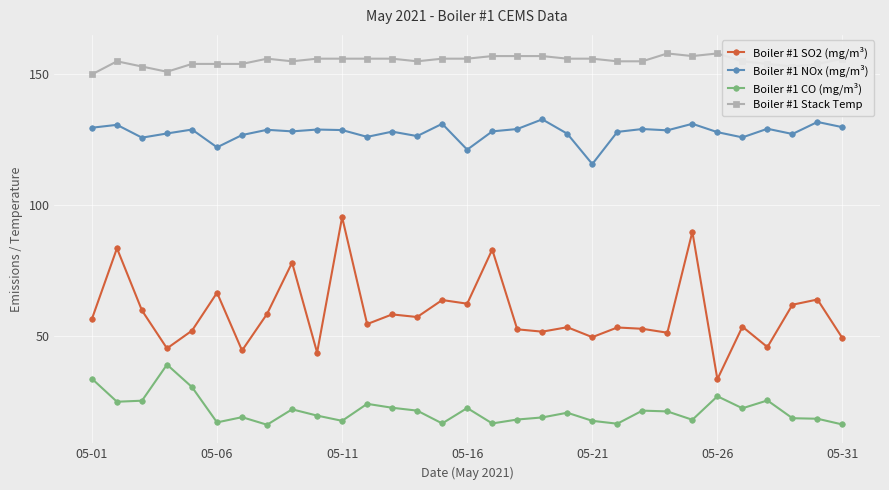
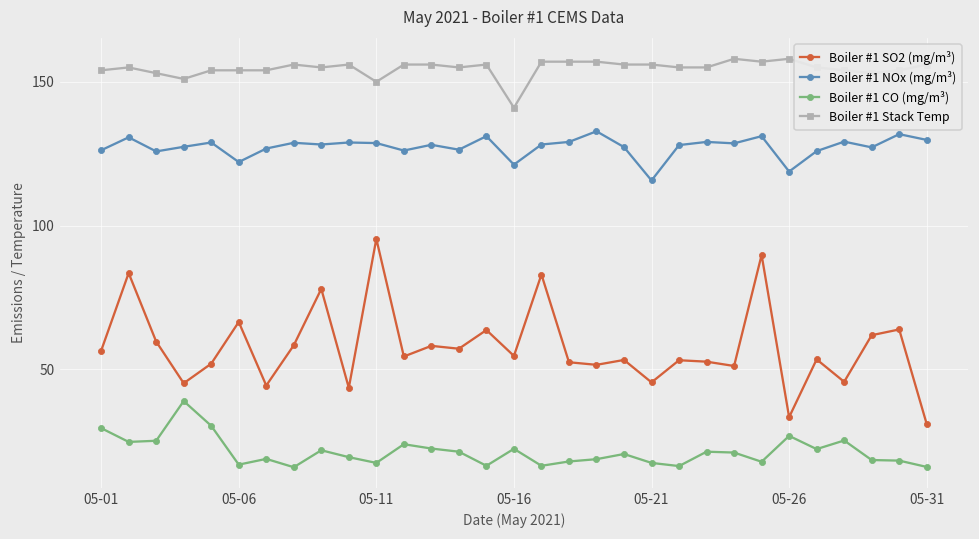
Boiler #1 NOx (mg/m³), 05-01: 130 -> 126
Boiler #1 CO (mg/m³), 05-01: 34 -> 30
Boiler #1 Stack Temp, 05-01: 150 -> 154
Boiler #1 Stack Temp, 05-11: 156 -> 150
Boiler #1 SO2 (mg/m³), 05-16: 62 -> 55
Boiler #1 Stack Temp, 05-16: 156 -> 141
Boiler #1 SO2 (mg/m³), 05-21: 50 -> 46
Boiler #1 NOx (mg/m³), 05-26: 128 -> 119
Boiler #1 SO2 (mg/m³), 05-31: 49 -> 31
